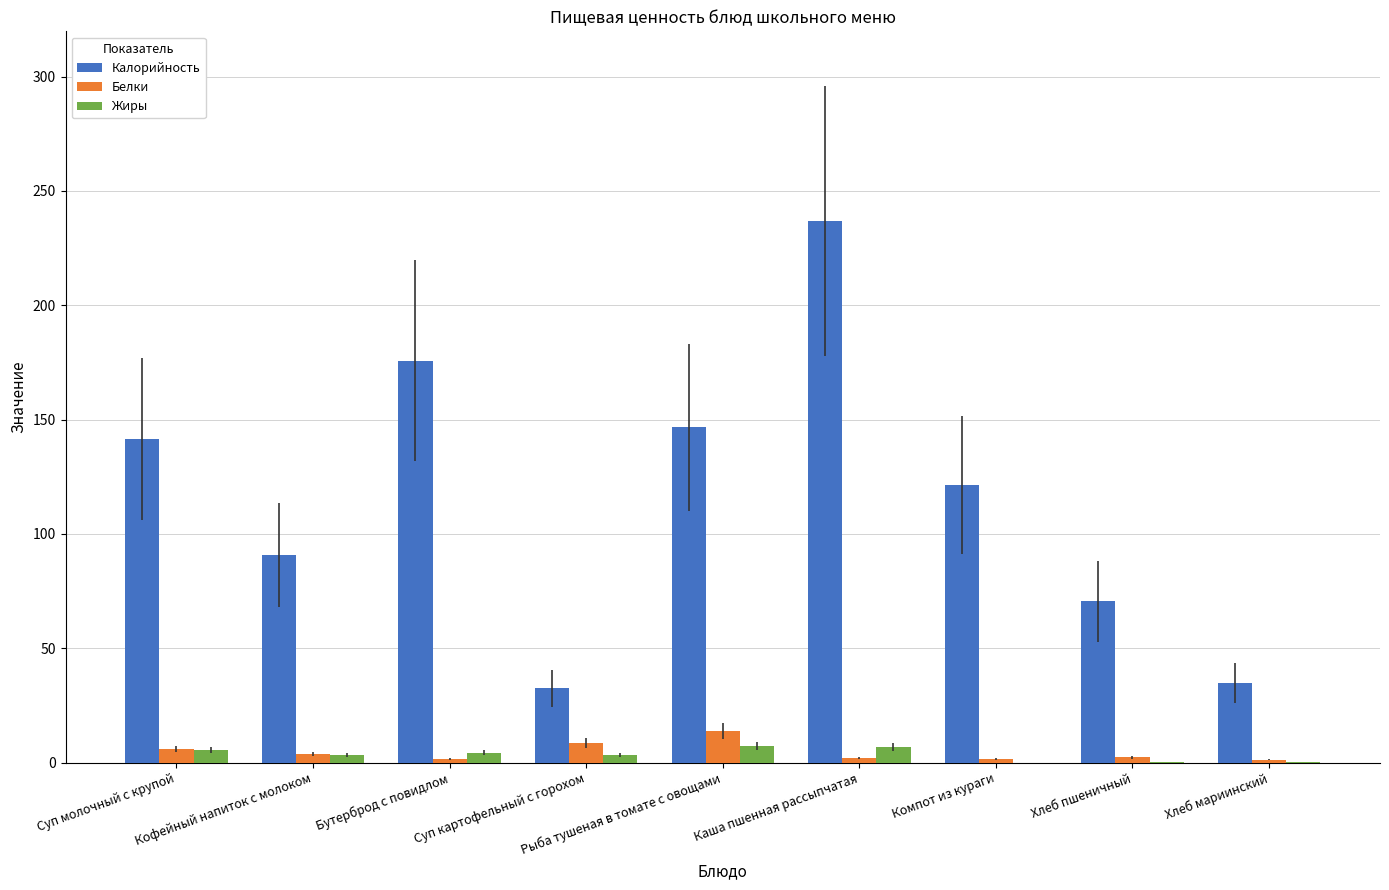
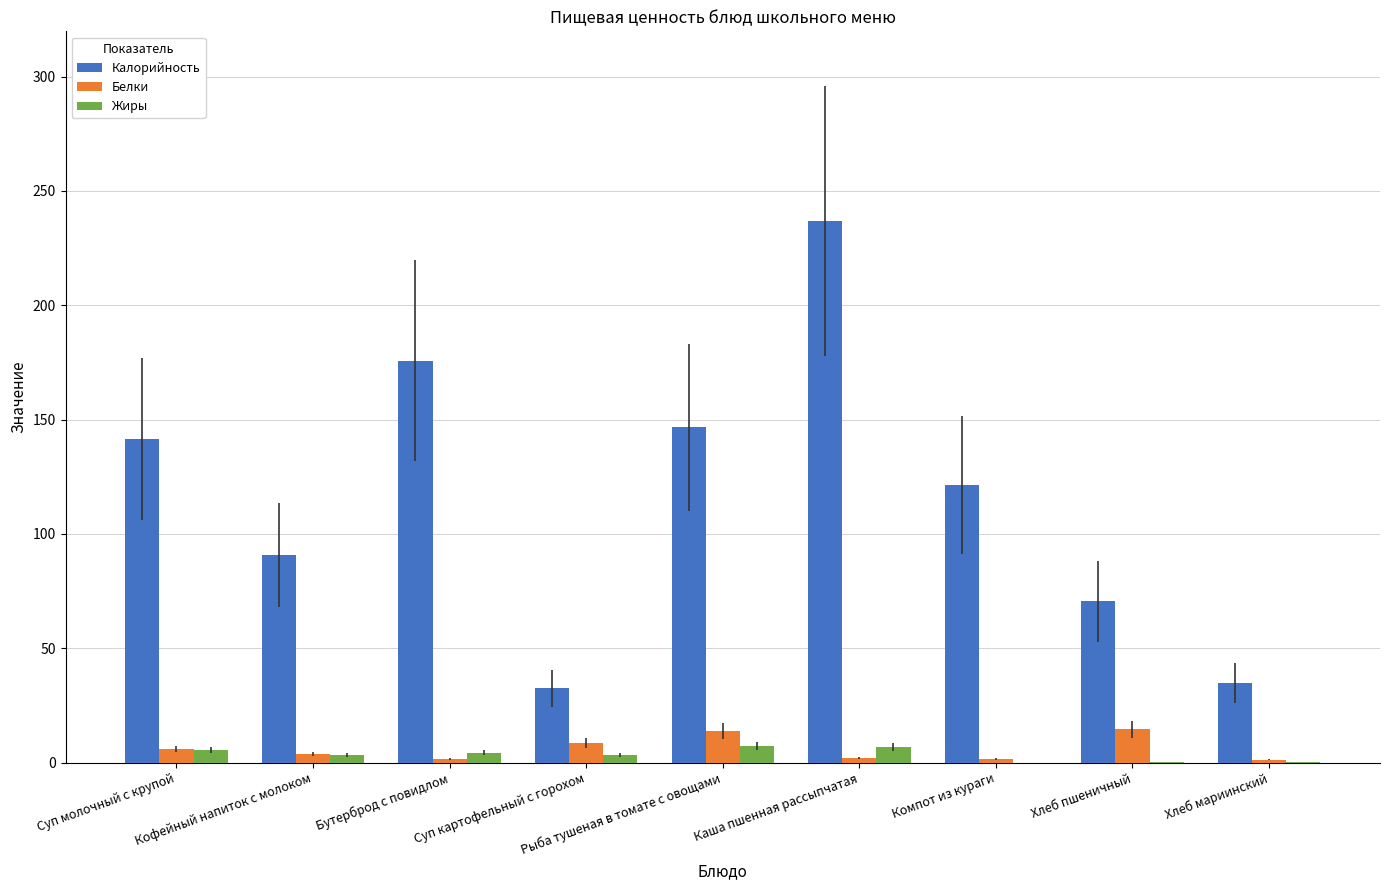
Белки, Хлеб пшеничный: 2 -> 15
